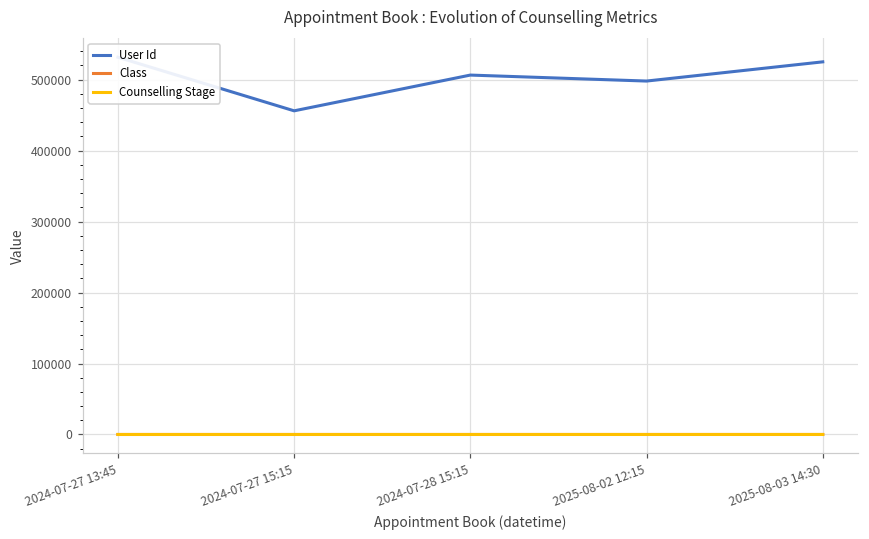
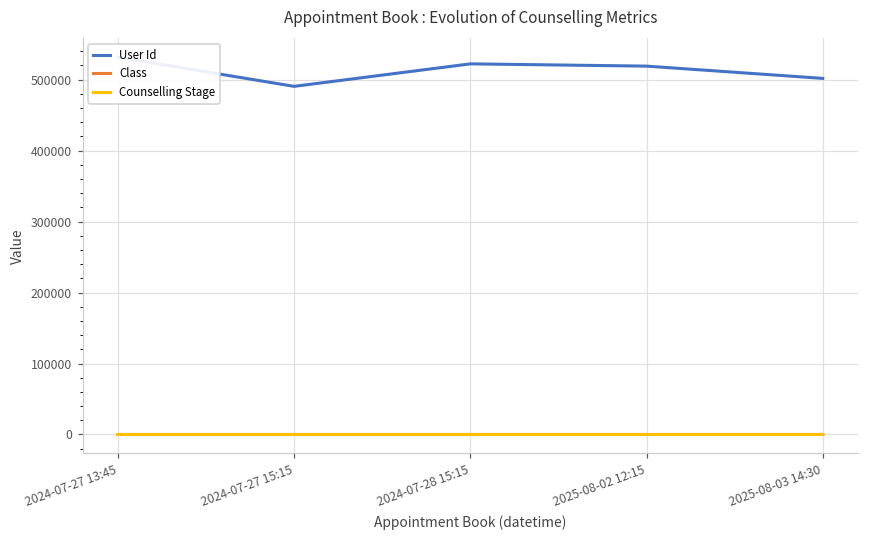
User Id, 2024-07-27 15:15: 460000 -> 490000
User Id, 2024-07-28 15:15: 510000 -> 520000
User Id, 2025-08-02 12:15: 500000 -> 520000
User Id, 2025-08-03 14:30: 520000 -> 500000
